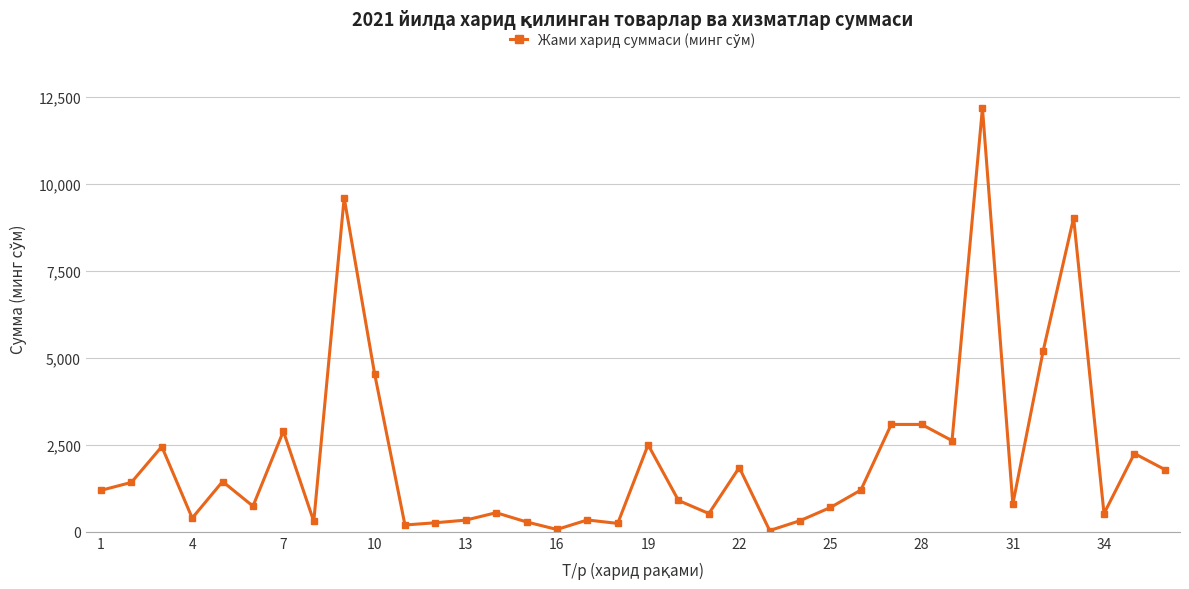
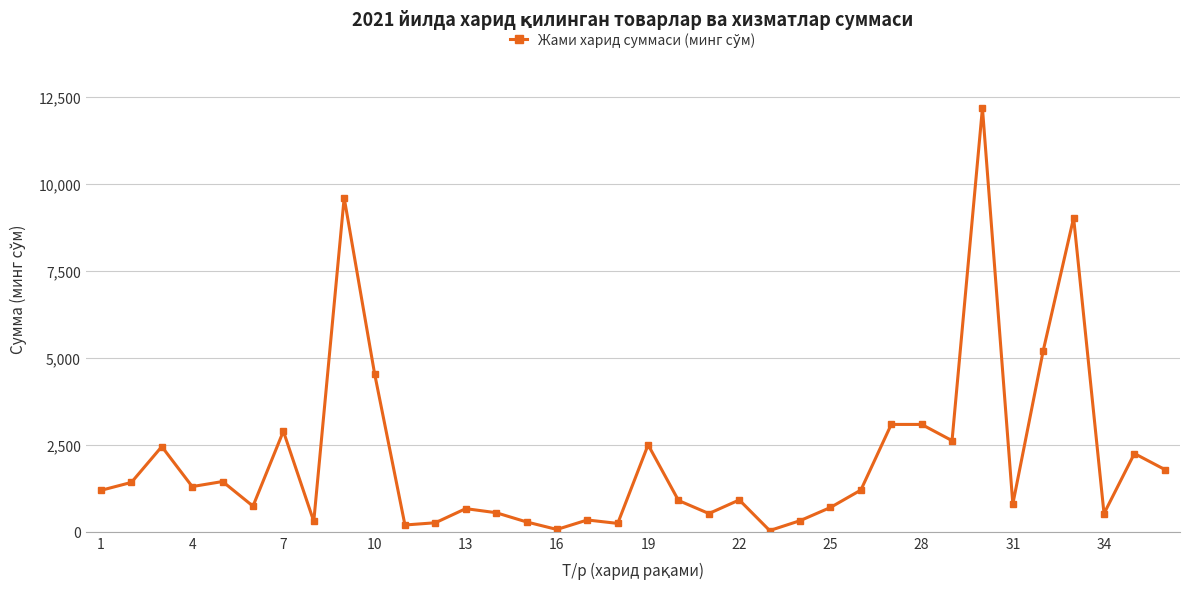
4: 400 -> 1,300
13: 300 -> 700
22: 1,800 -> 900
